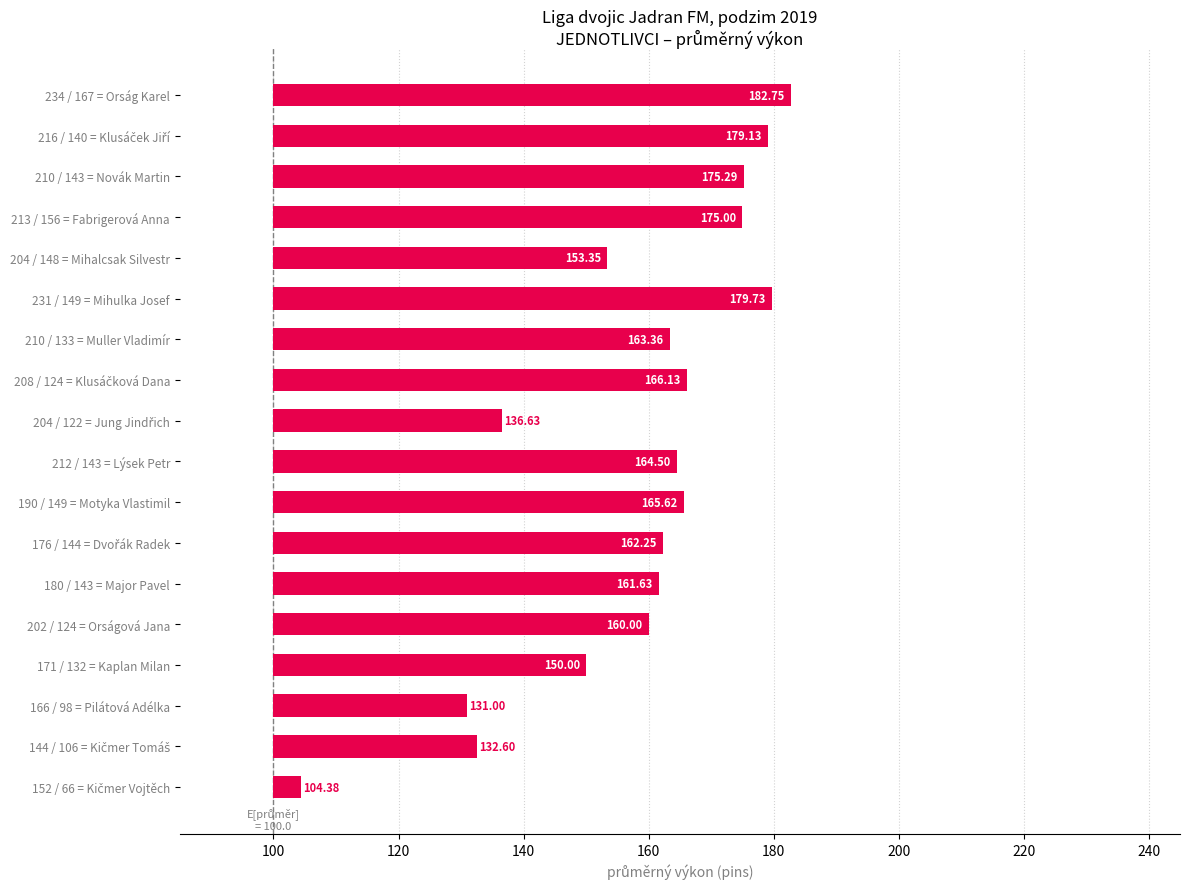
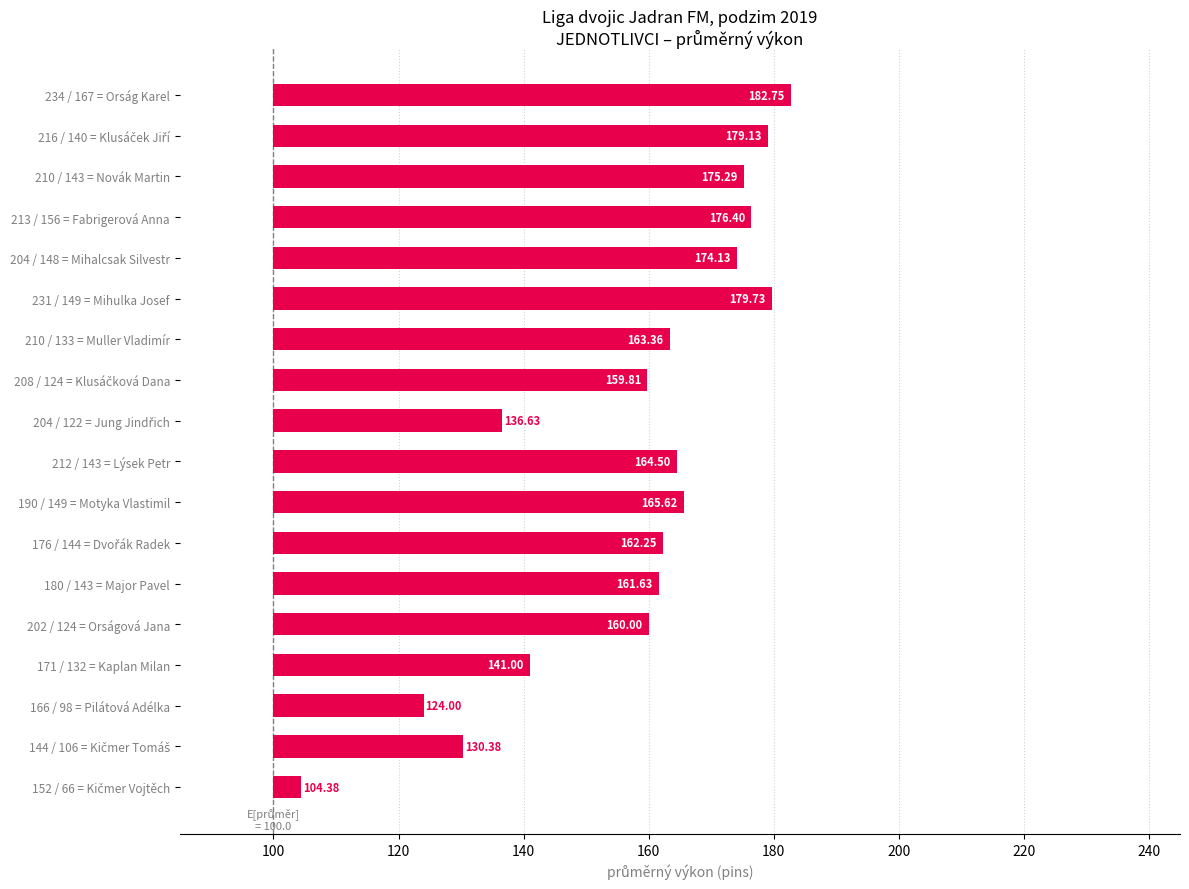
213 / 156 = Fabrigerová Anna: 175.00 -> 176.40
204 / 148 = Mihalcsak Silvestr: 153.35 -> 174.13
208 / 124 = Klusáčková Dana: 166.13 -> 159.81
171 / 132 = Kaplan Milan: 150.00 -> 141.00
166 / 98 = Pilátová Adélka: 131.00 -> 124.00
144 / 106 = Kičmer Tomáš: 132.60 -> 130.38
